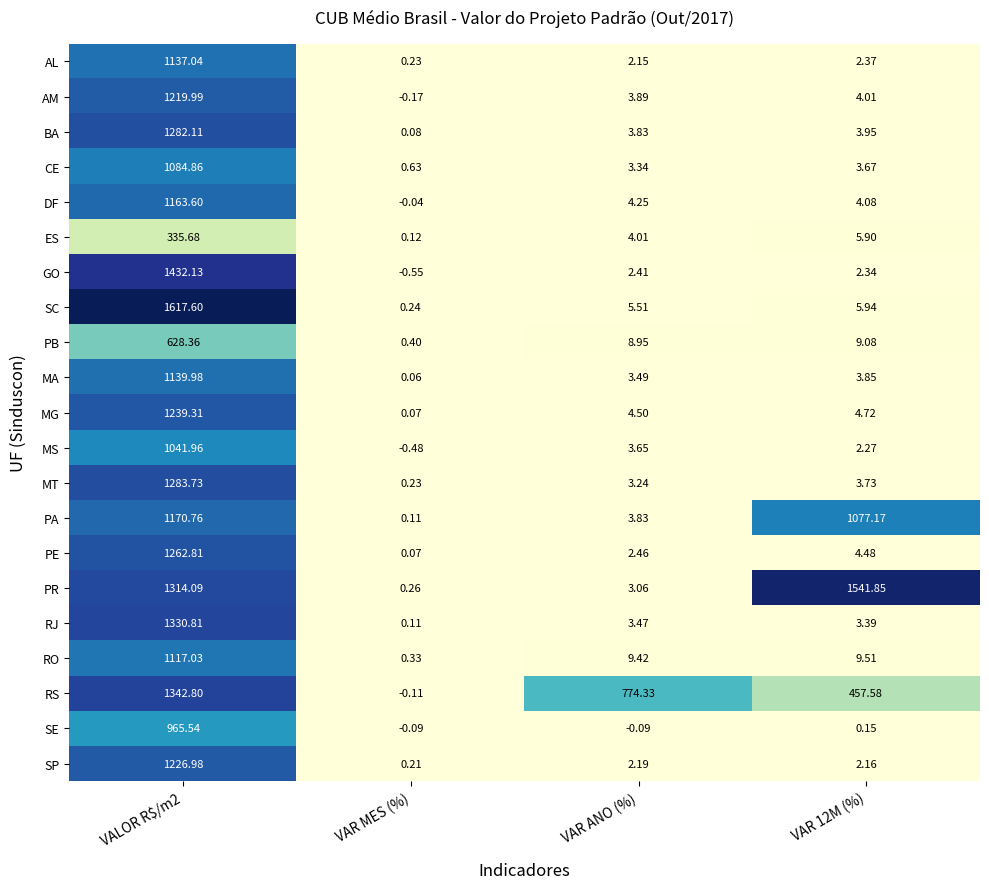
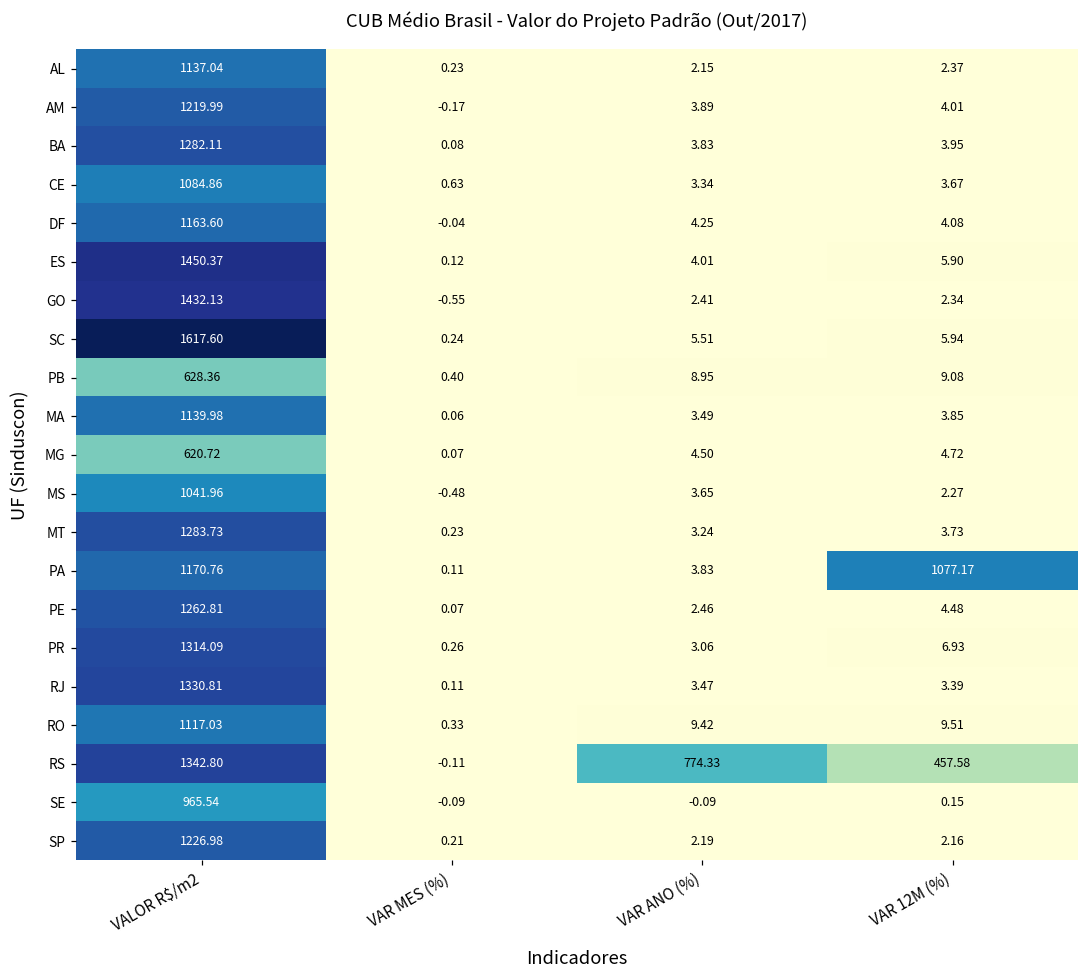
ES, VALOR R$/m2: 335.68 -> 1450.37
MG, VALOR R$/m2: 1239.31 -> 620.72
PR, VAR 12M (%): 1541.85 -> 6.93
